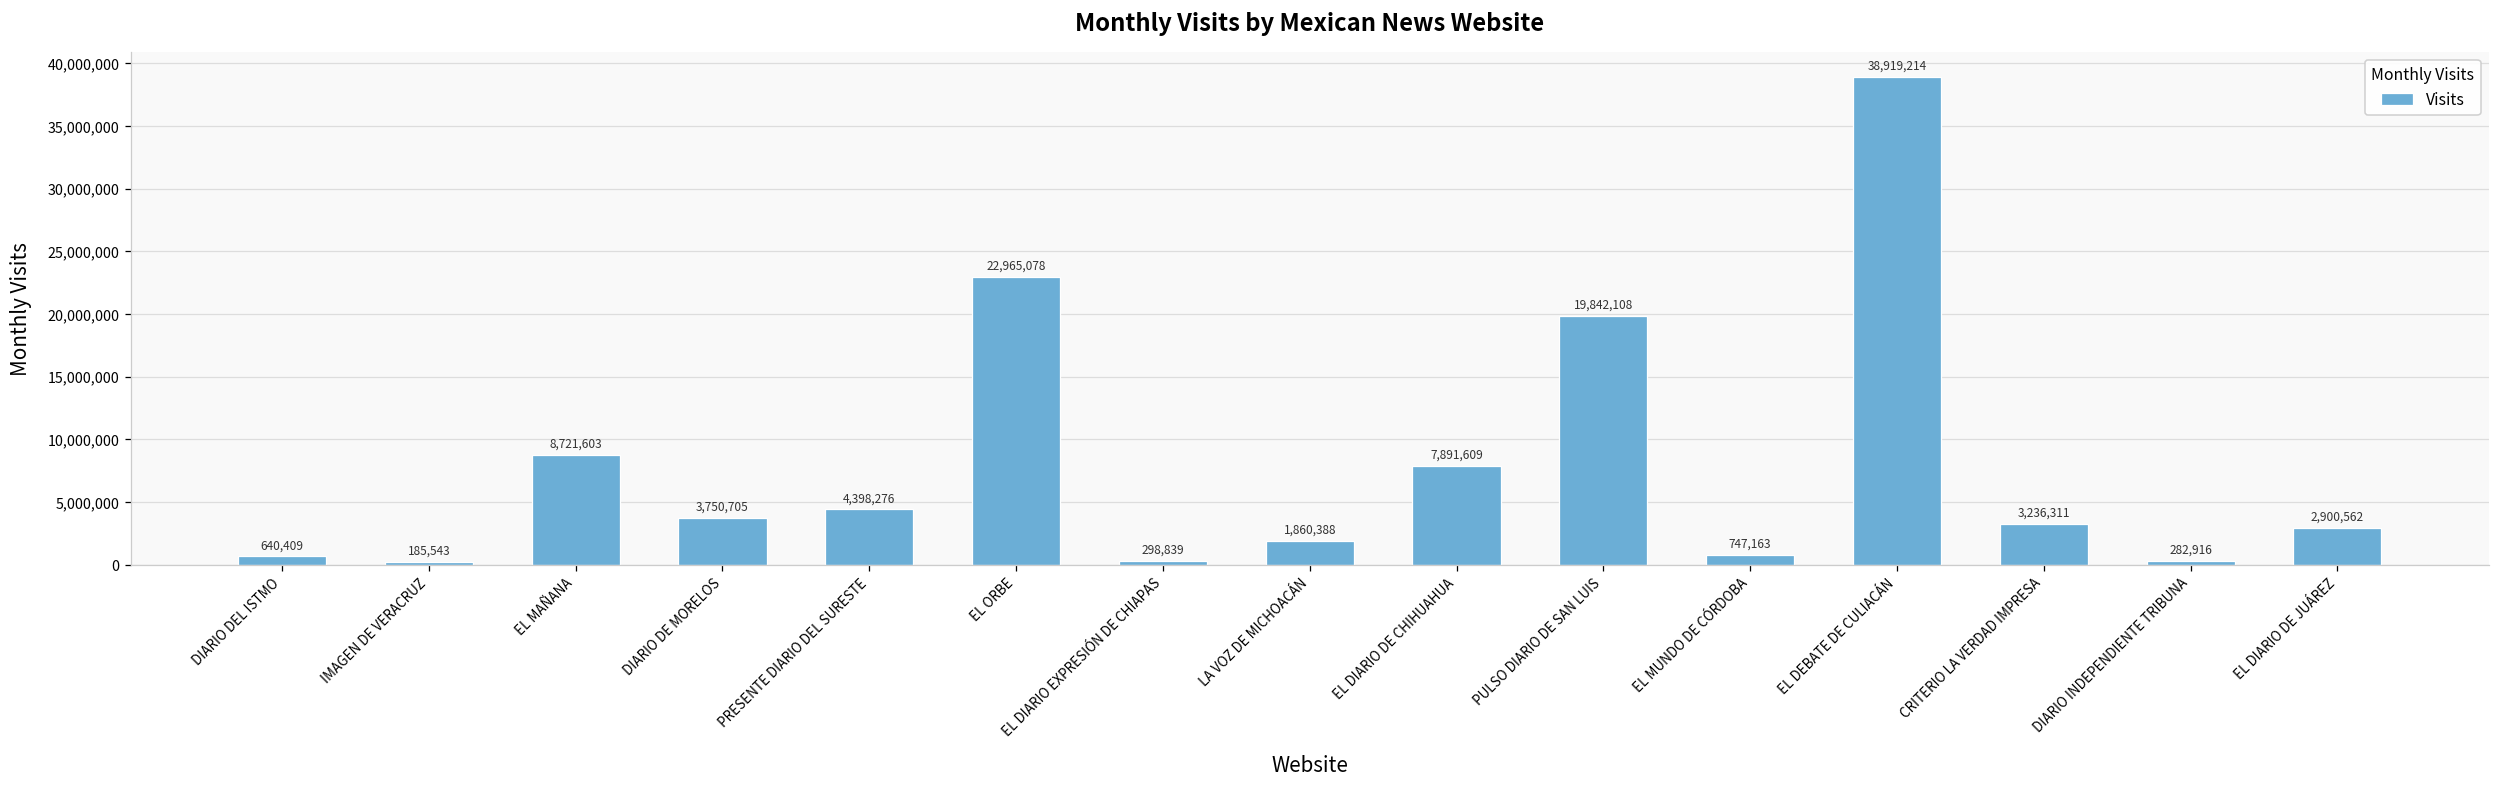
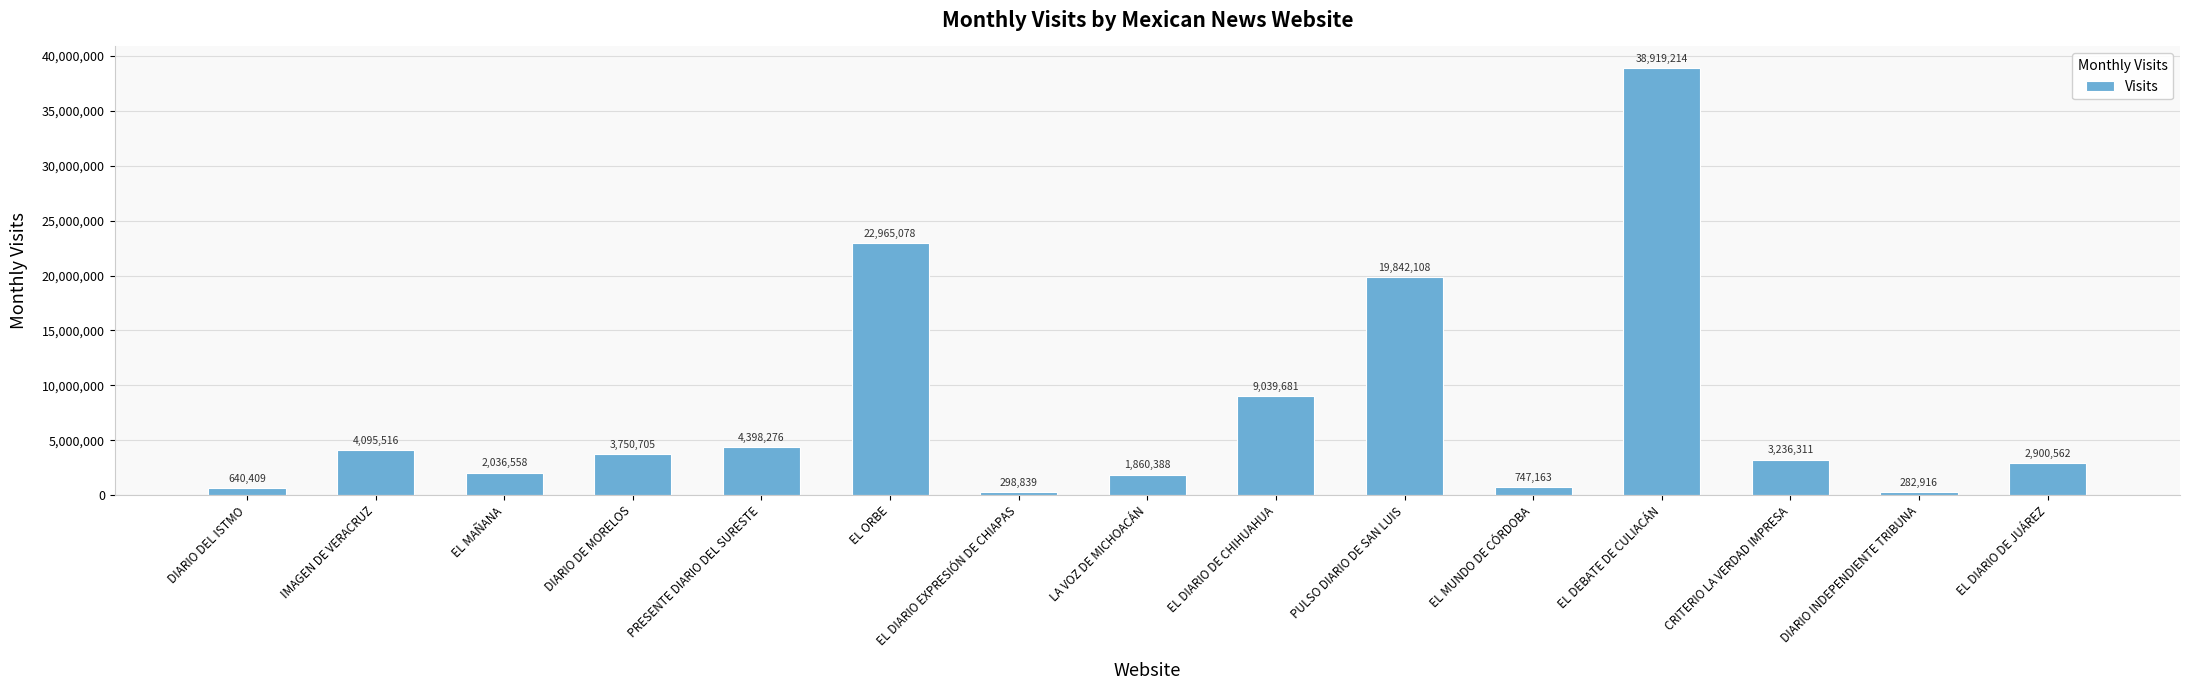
IMAGEN DE VERACRUZ: 185,543 -> 4,095,516
EL MAÑANA: 8,721,603 -> 2,036,558
EL DIARIO DE CHIHUAHUA: 7,891,609 -> 9,039,681
